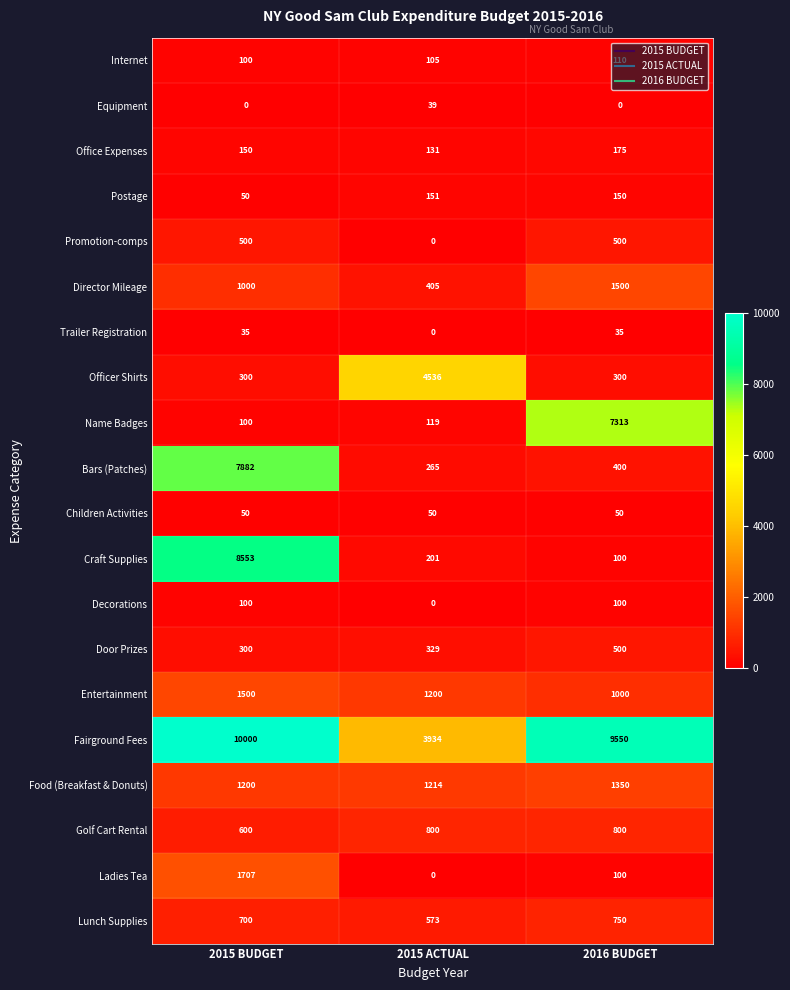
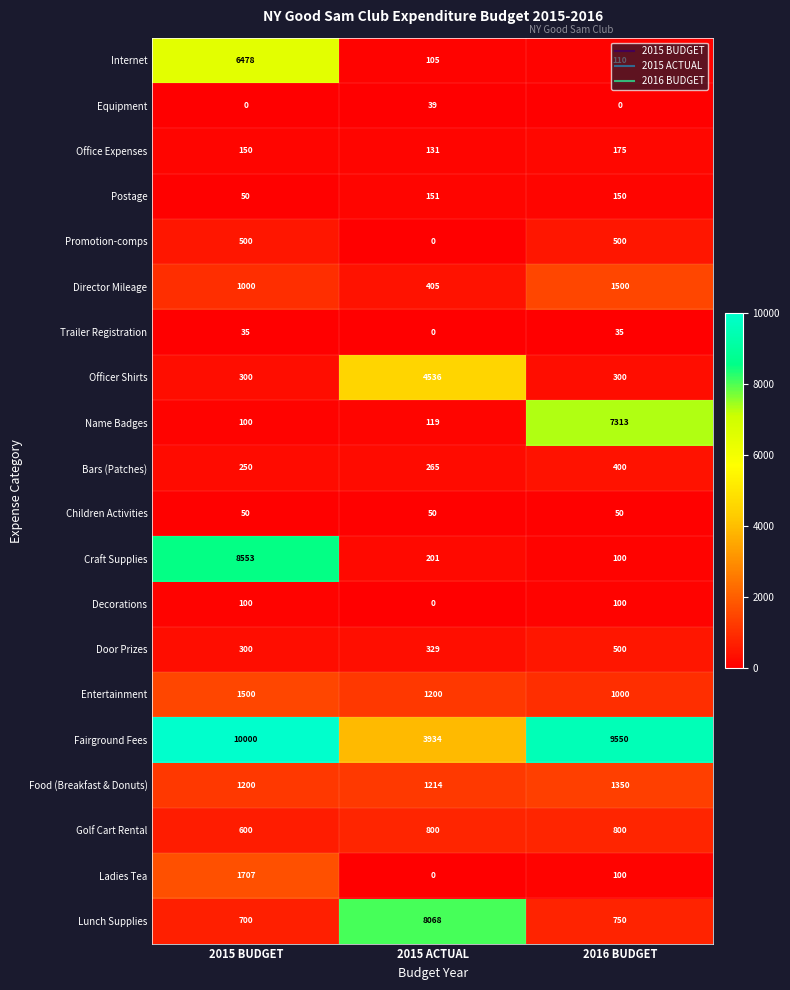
Internet, 2015 BUDGET: 100 -> 6478
Bars (Patches), 2015 BUDGET: 7882 -> 250
Lunch Supplies, 2015 ACTUAL: 573 -> 8068
